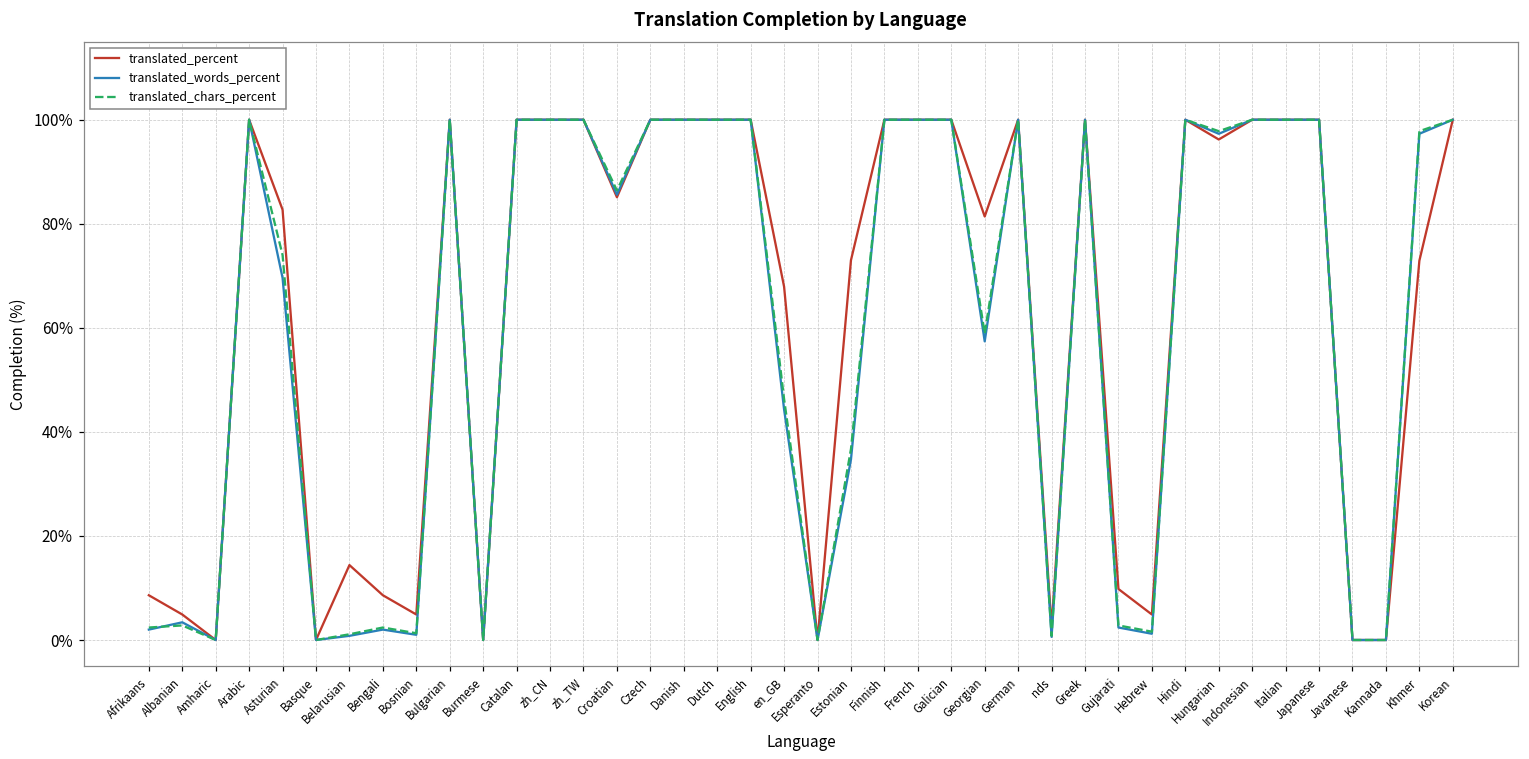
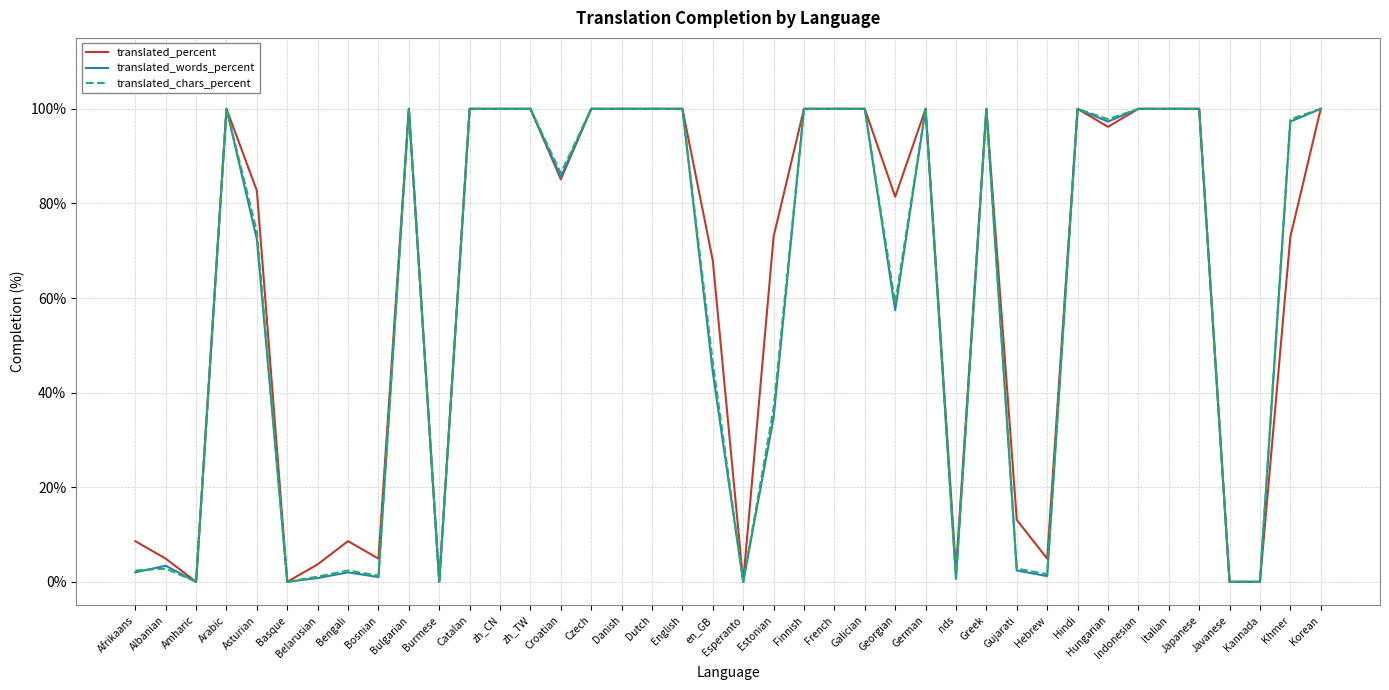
translated_words_percent, Asturian: 70% -> 72%
translated_percent, Belarusian: 14% -> 4%
translated_percent, Gujarati: 10% -> 13%
